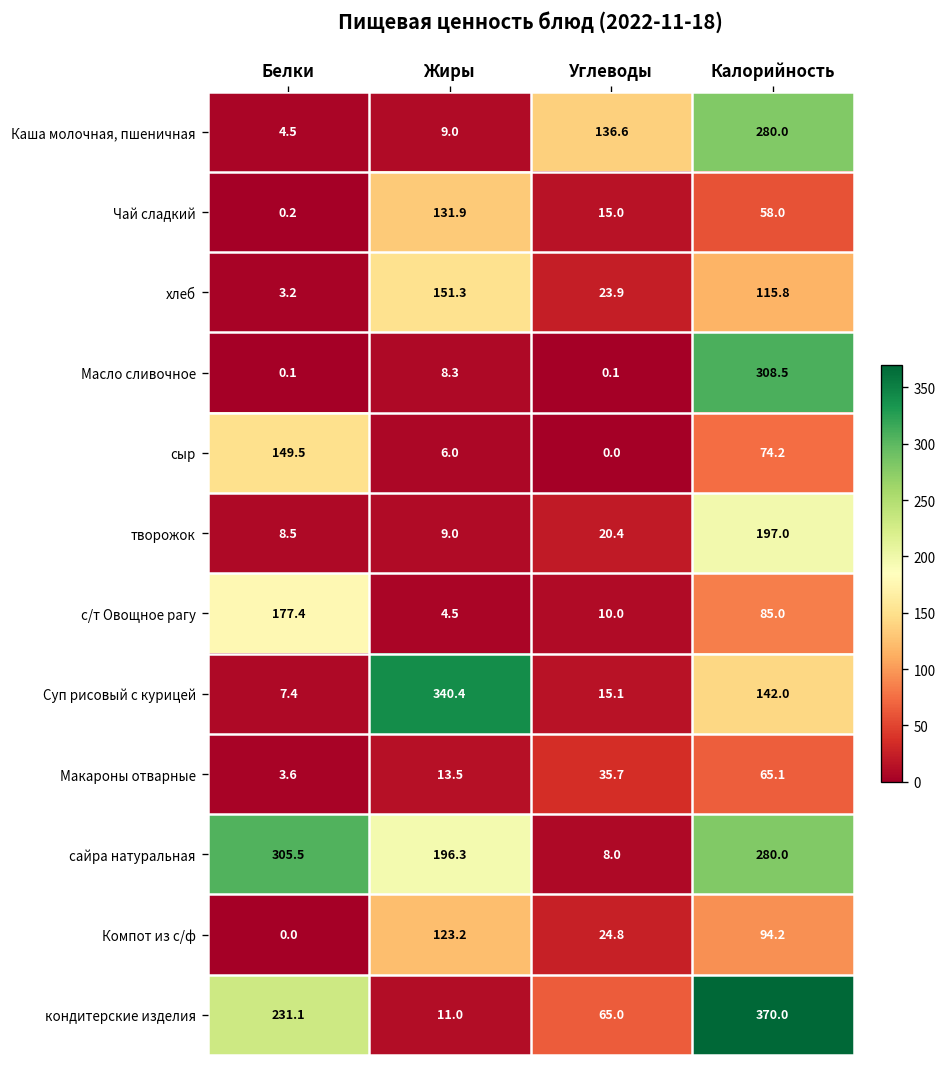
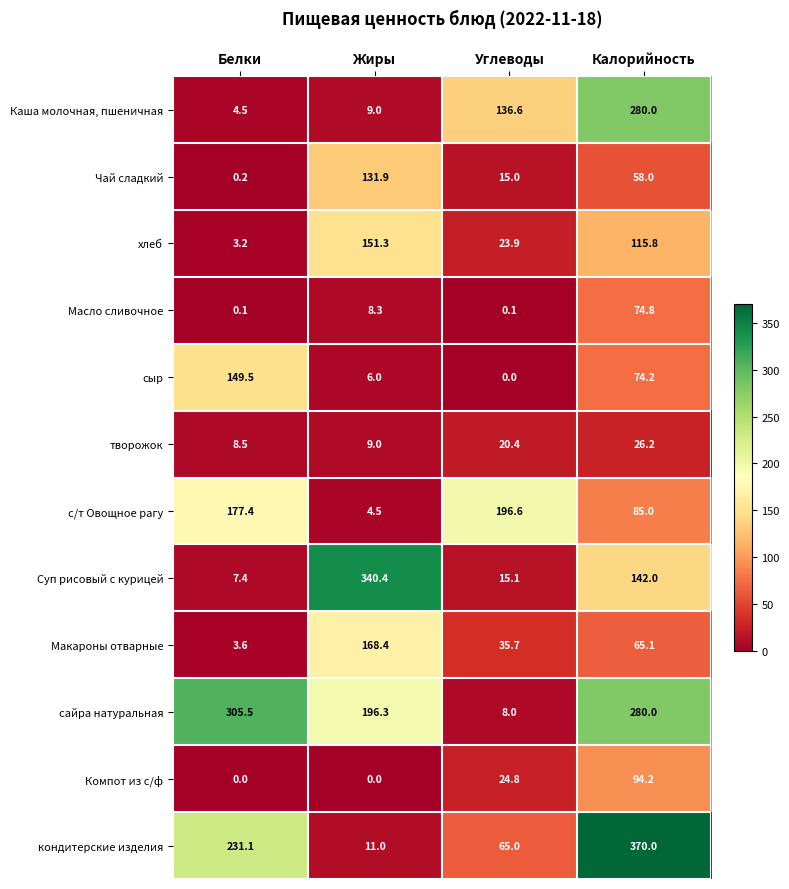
Масло сливочное, Калорийность: 308.5 -> 74.8
творожок, Калорийность: 197.0 -> 26.2
с/т Овощное рагу, Углеводы: 10.0 -> 196.6
Макароны отварные, Жиры: 13.5 -> 168.4
Компот из с/ф, Жиры: 123.2 -> 0.0
